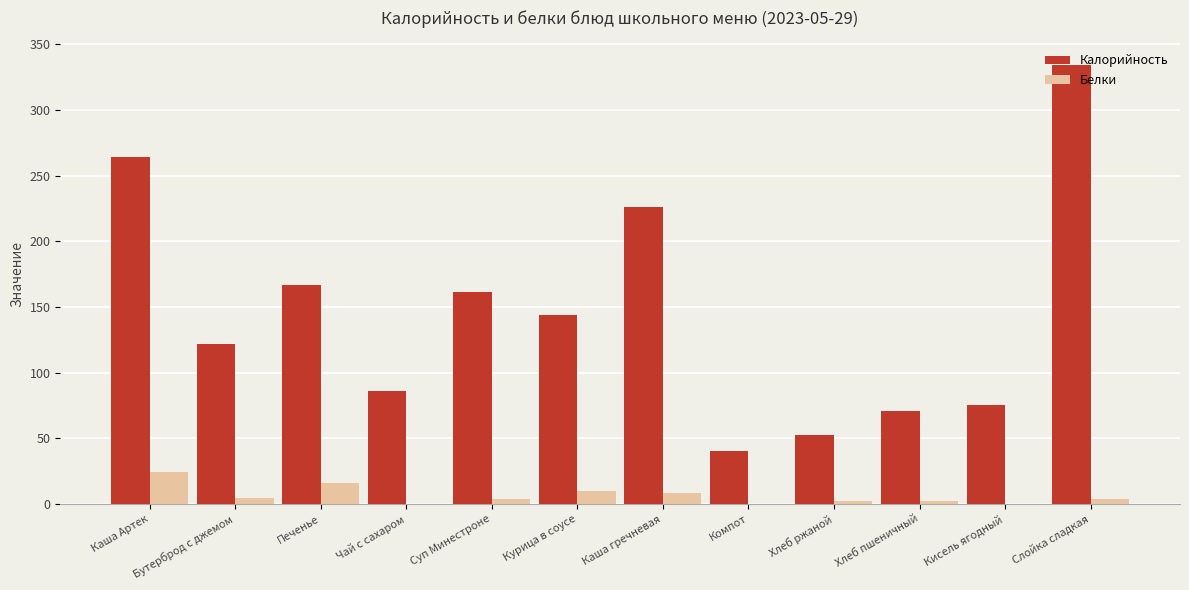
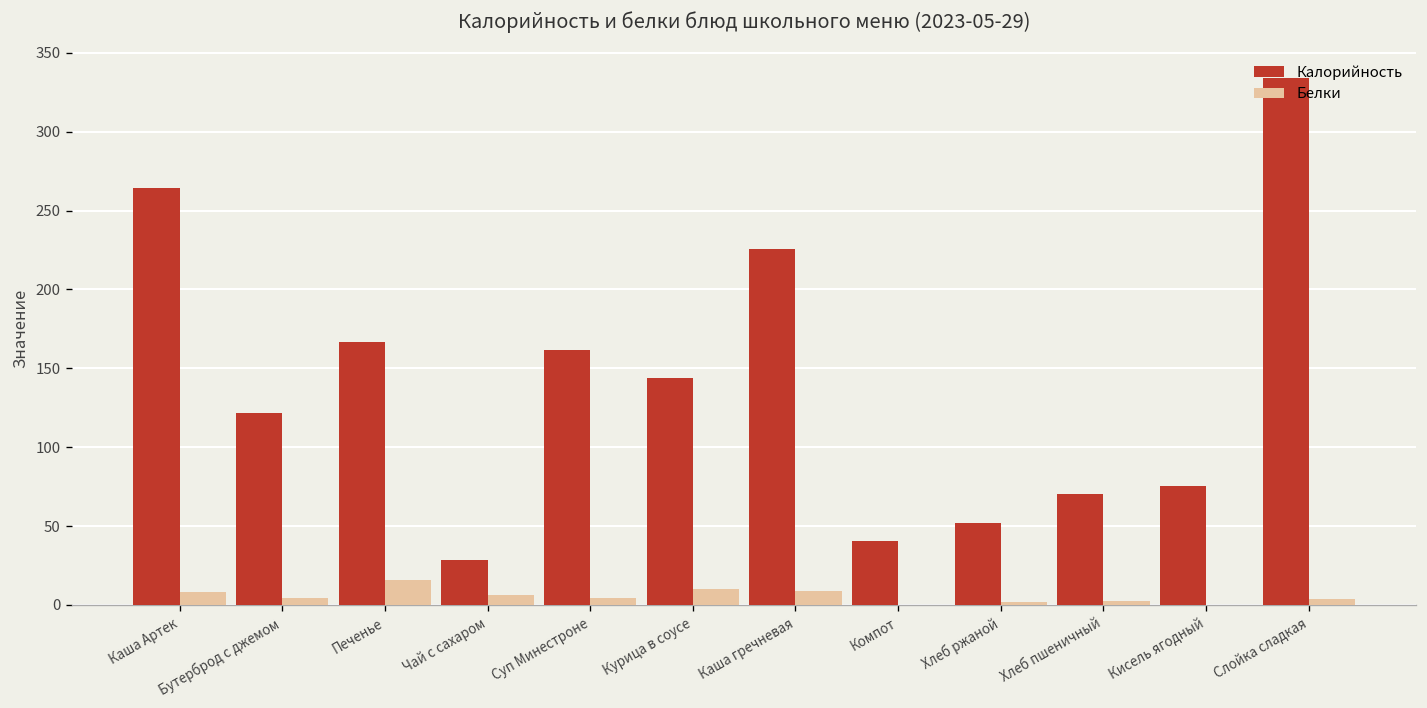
Белки, Каша Артек: 25 -> 8
Калорийность, Чай с сахаром: 86 -> 28
Белки, Чай с сахаром: 0 -> 7
